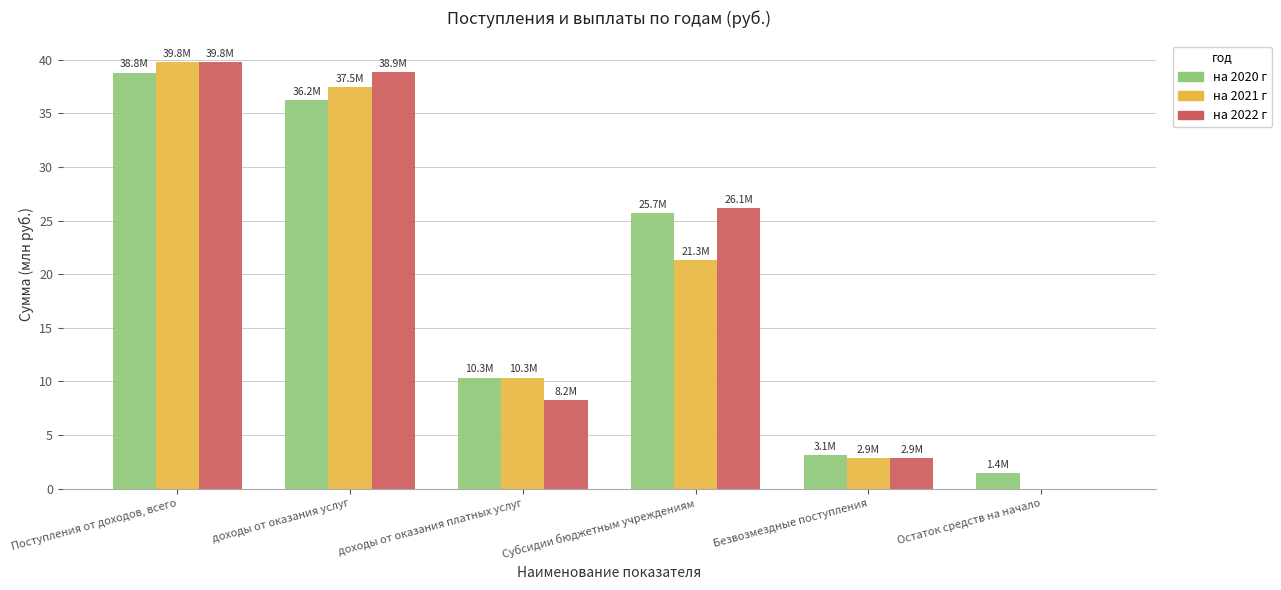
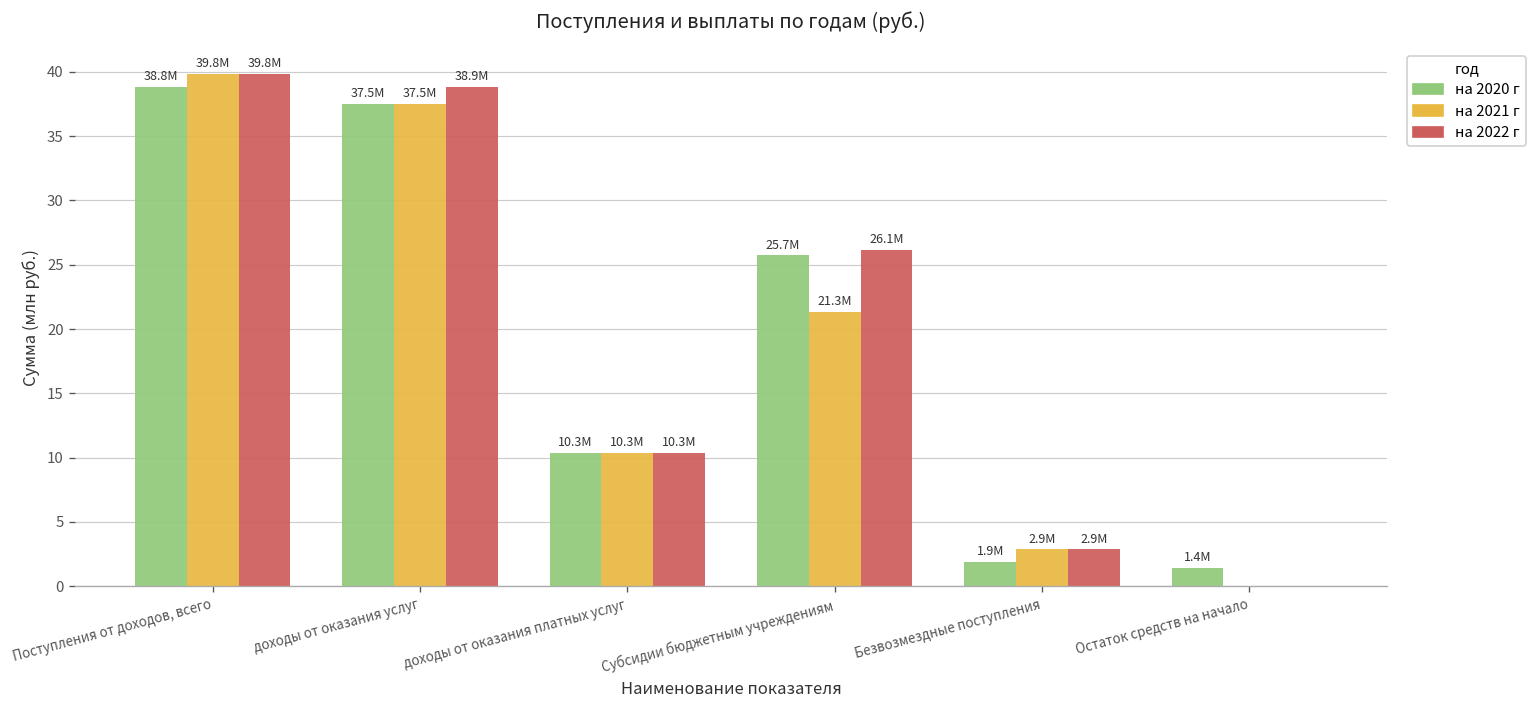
на 2020 г, доходы от оказания услуг: 36.2M -> 37.5M
на 2022 г, доходы от оказания платных услуг: 8.2M -> 10.3M
на 2020 г, Безвозмездные поступления: 3.1M -> 1.9M
